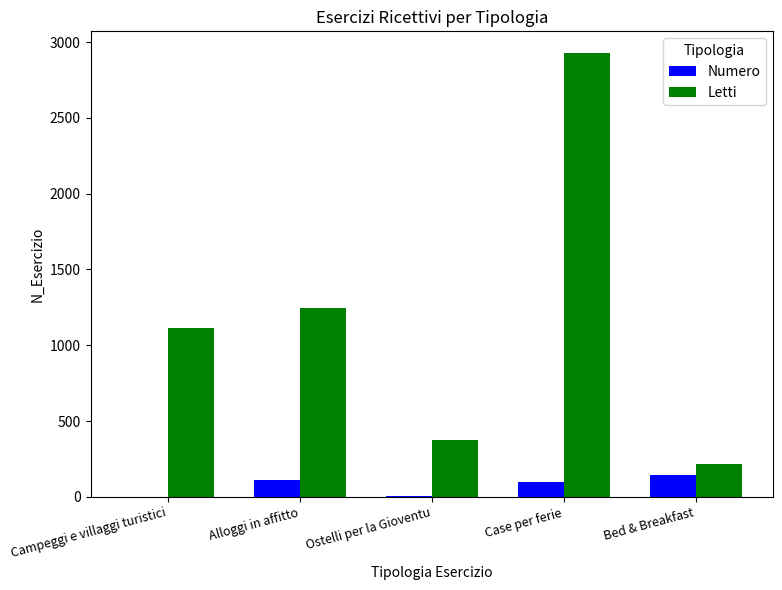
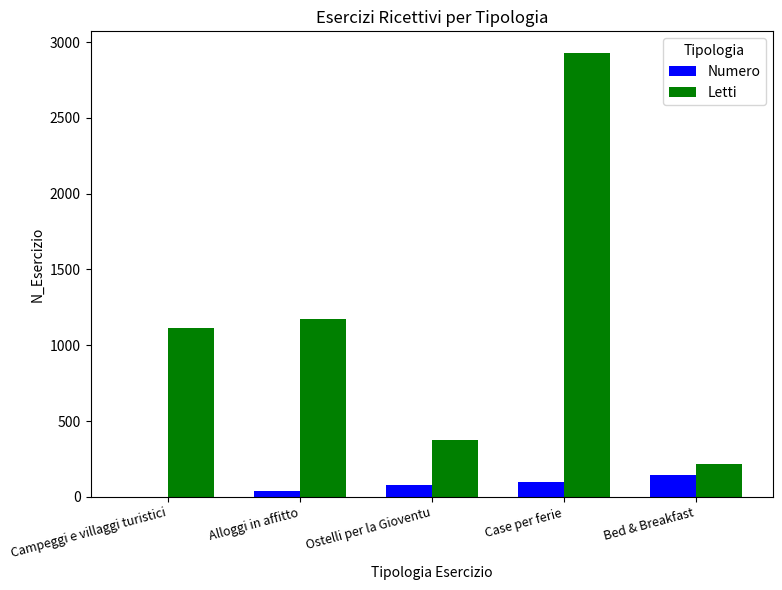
Numero, Alloggi in affitto: 110 -> 40
Letti, Alloggi in affitto: 1240 -> 1170
Numero, Ostelli per la Gioventu: 0 -> 80
